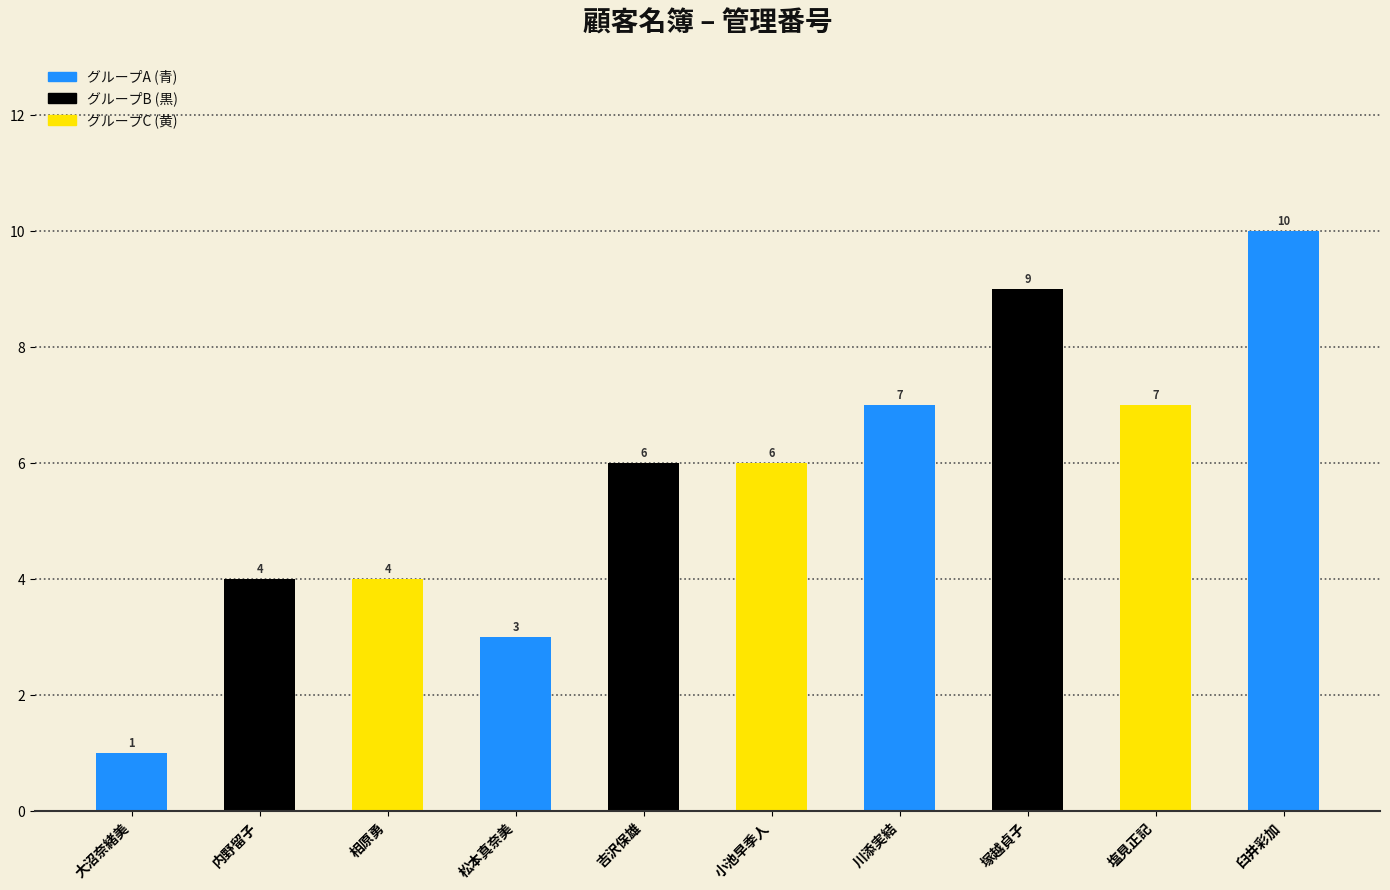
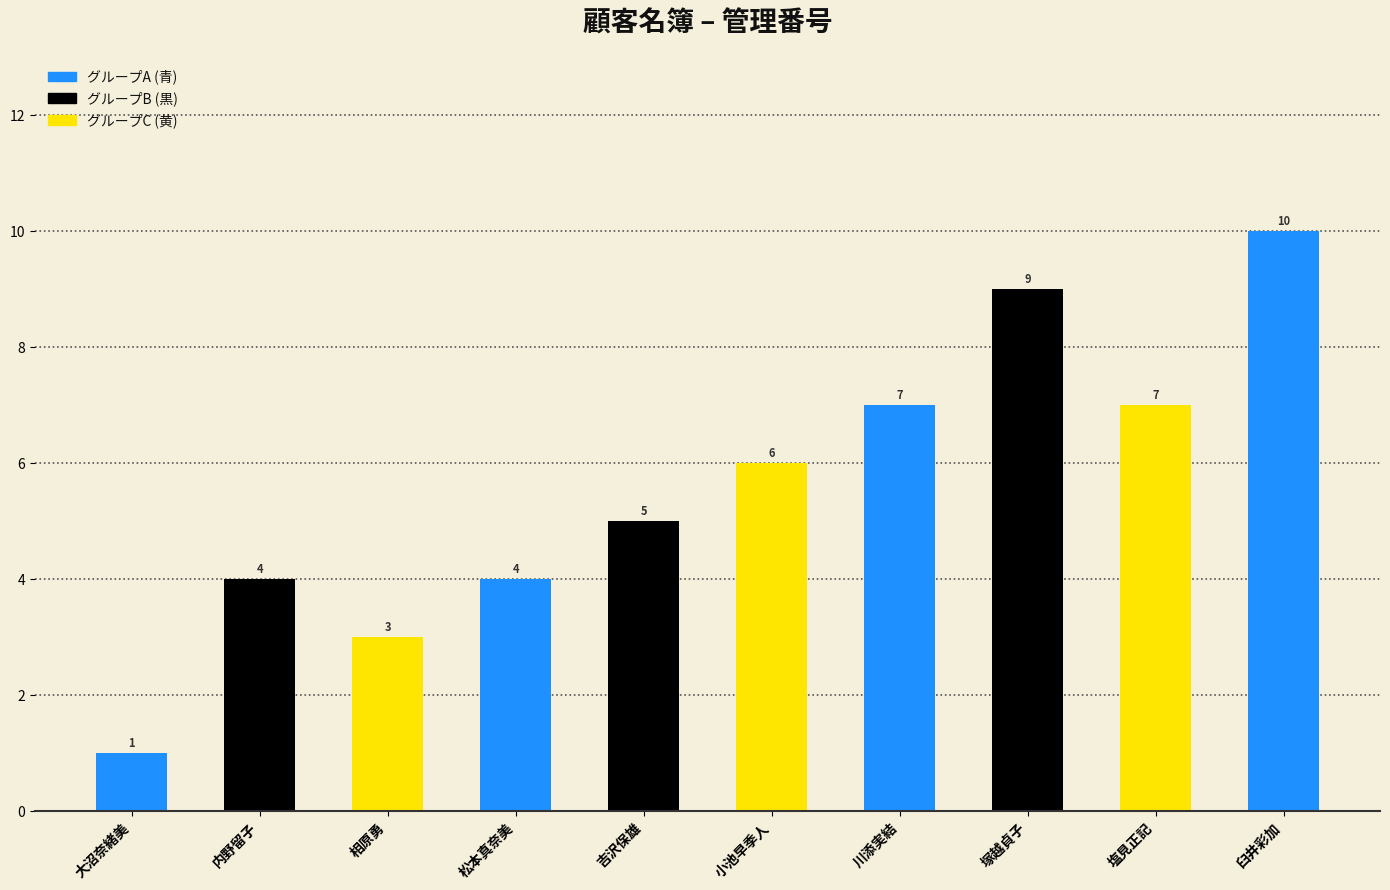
相原勇: 4 -> 3
松本真奈美: 3 -> 4
吉沢保雄: 6 -> 5
